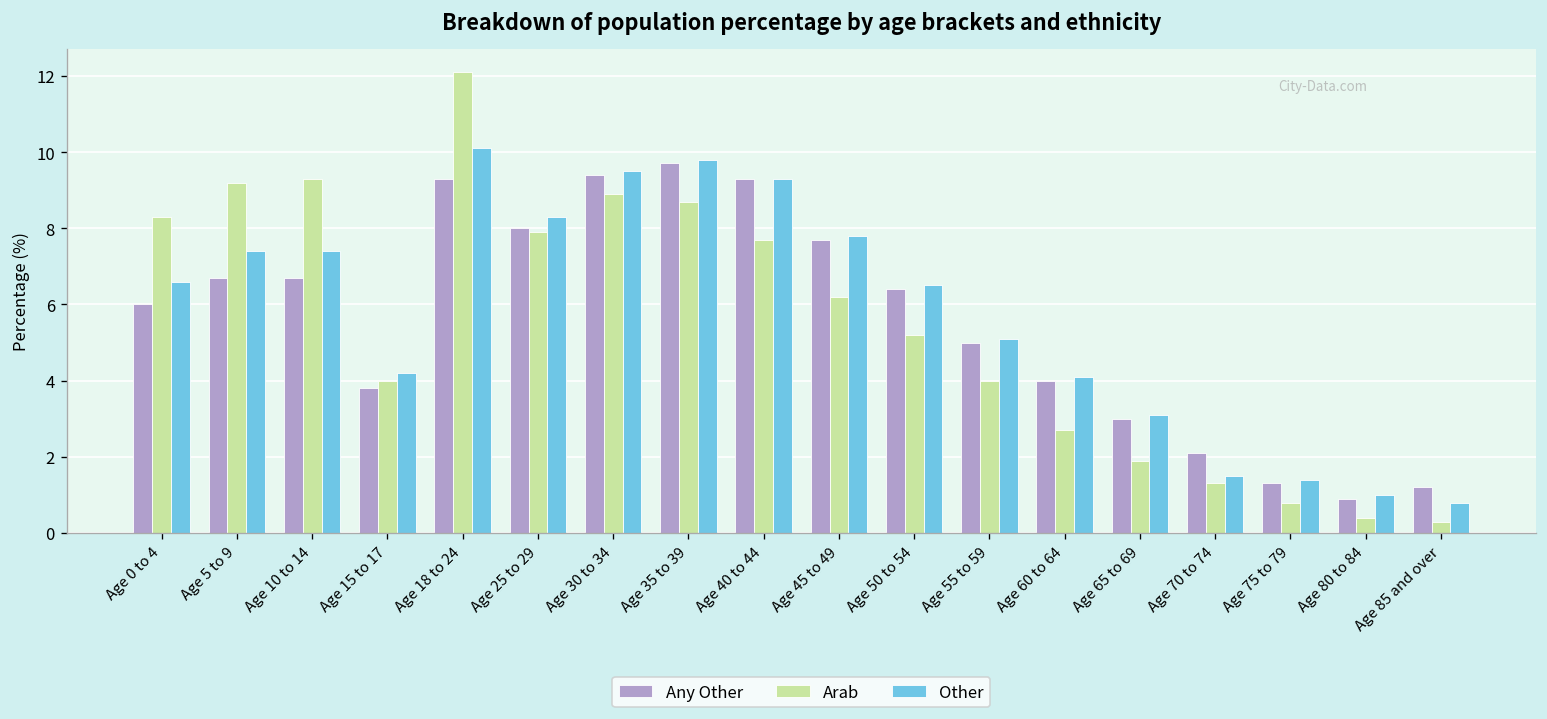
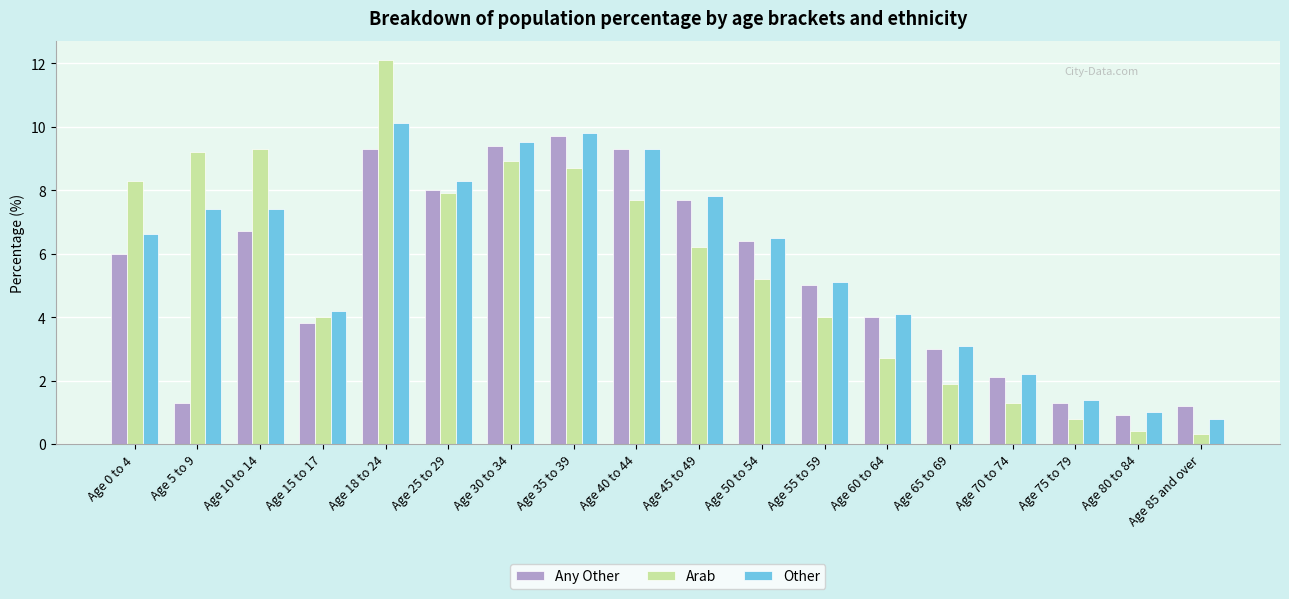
Any Other, Age 5 to 9: 6.7 -> 1.3
Other, Age 70 to 74: 1.5 -> 2.2
